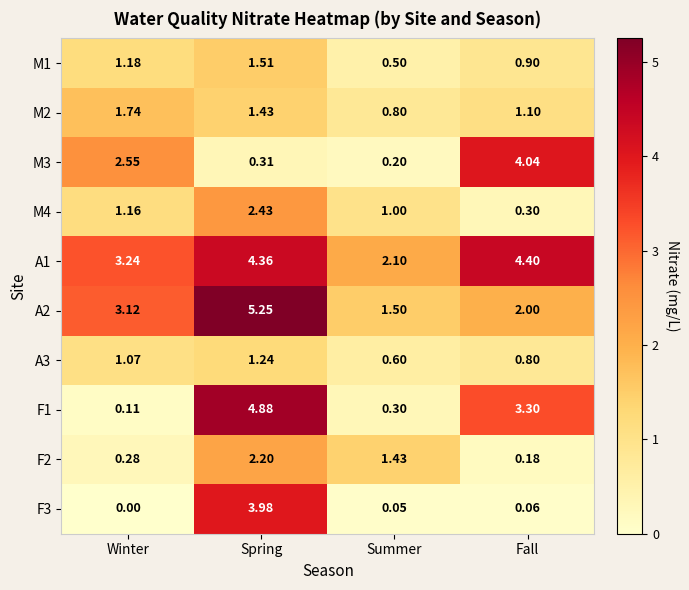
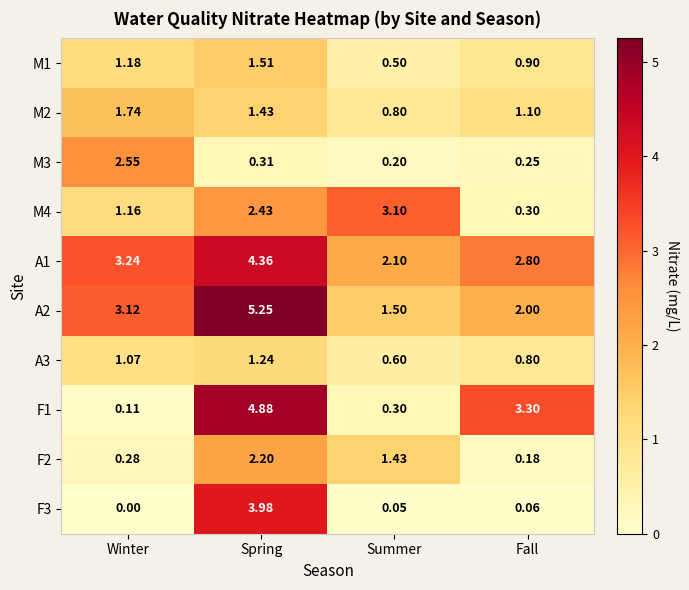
M3, Fall: 4.04 -> 0.25
M4, Summer: 1.00 -> 3.10
A1, Fall: 4.40 -> 2.80
